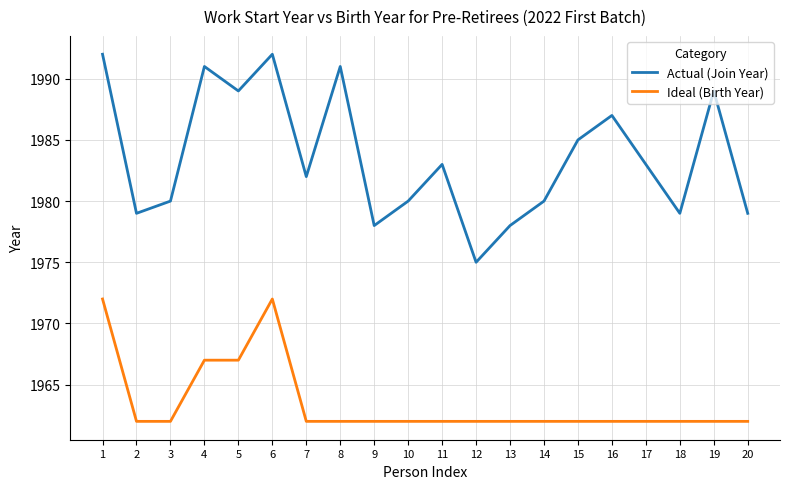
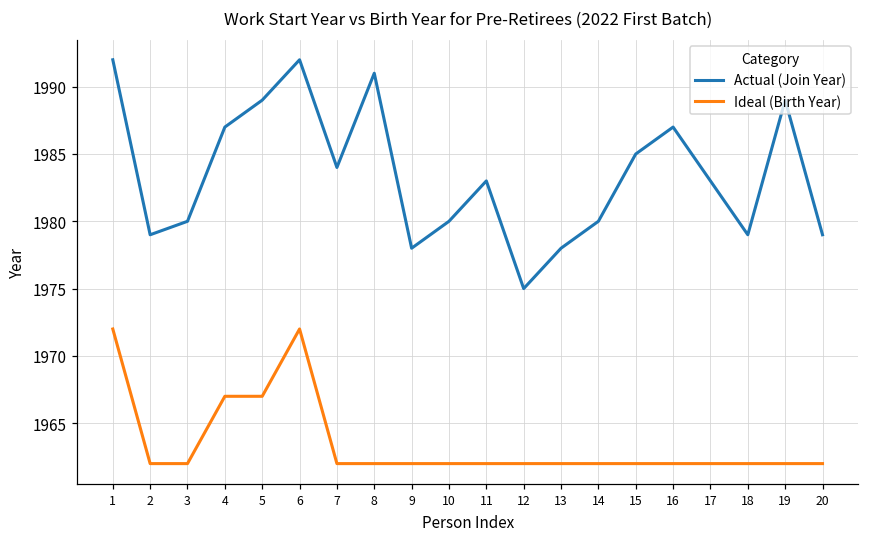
Actual (Join Year), 4: 1991 -> 1987
Actual (Join Year), 7: 1982 -> 1984
